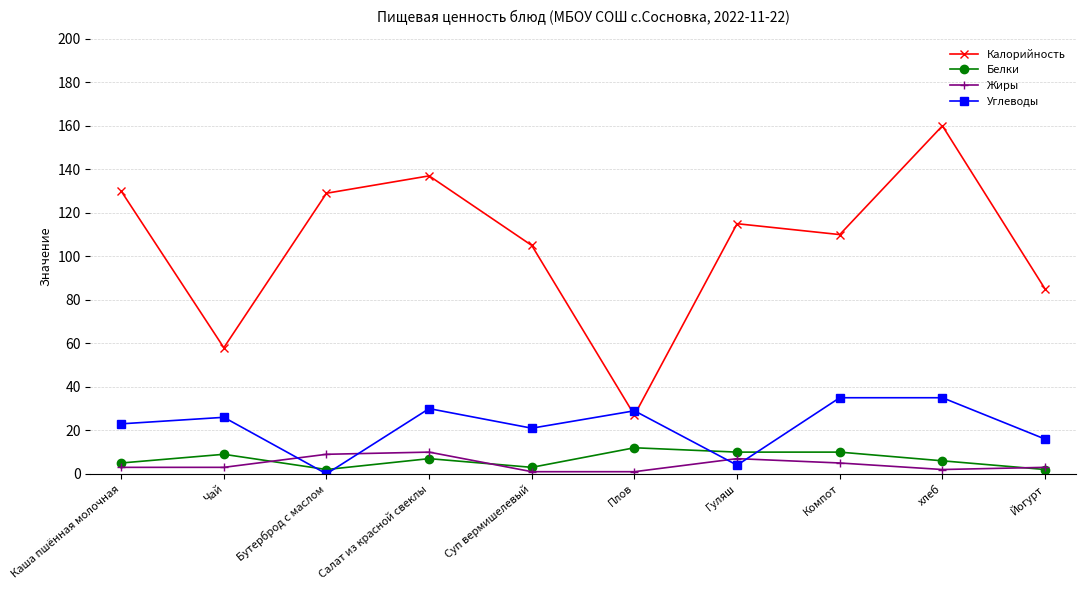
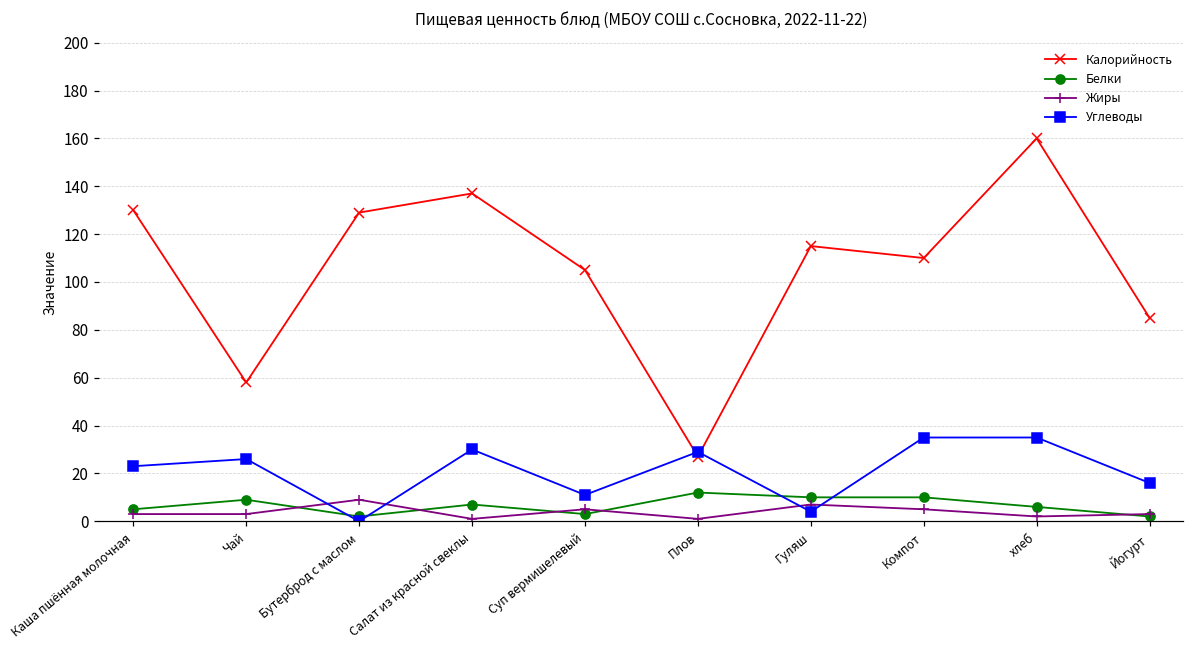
Жиры, Салат из красной свеклы: 10 -> 1
Жиры, Суп вермишелевый: 1 -> 5
Углеводы, Суп вермишелевый: 21 -> 11
